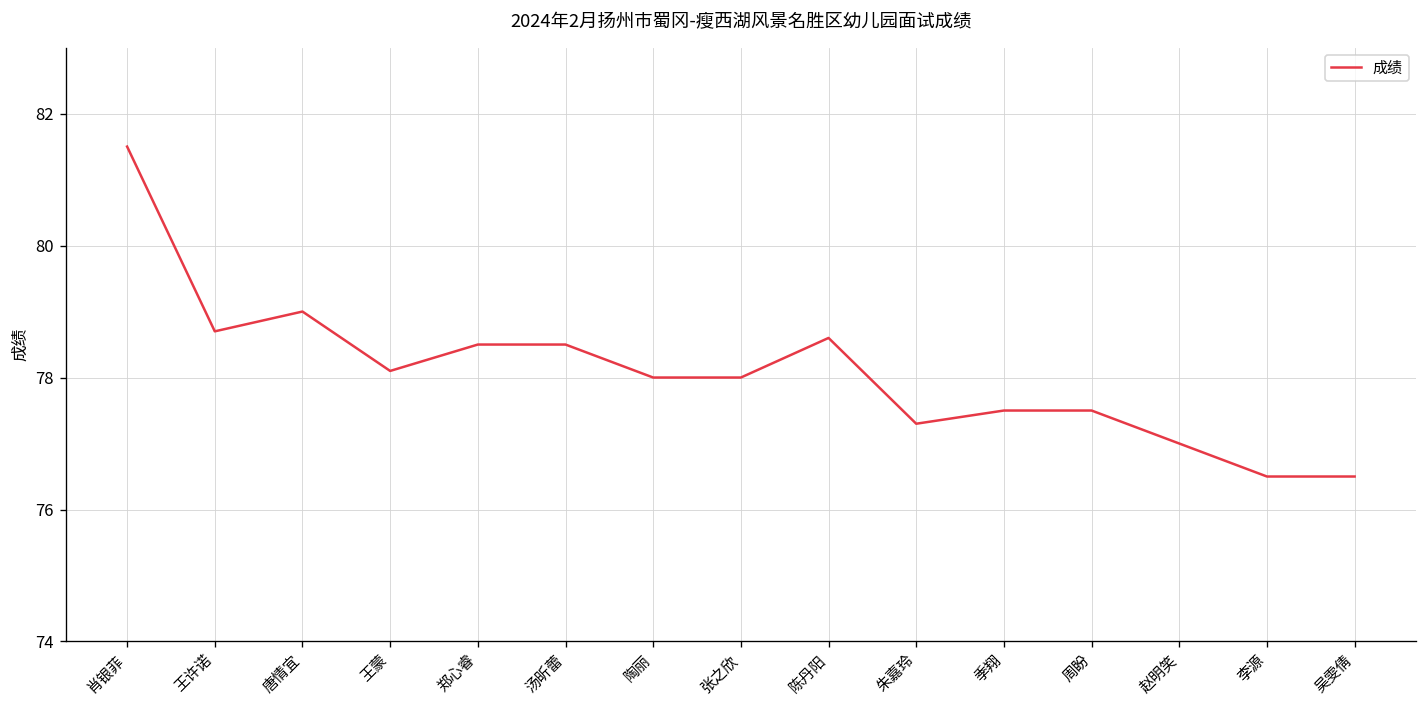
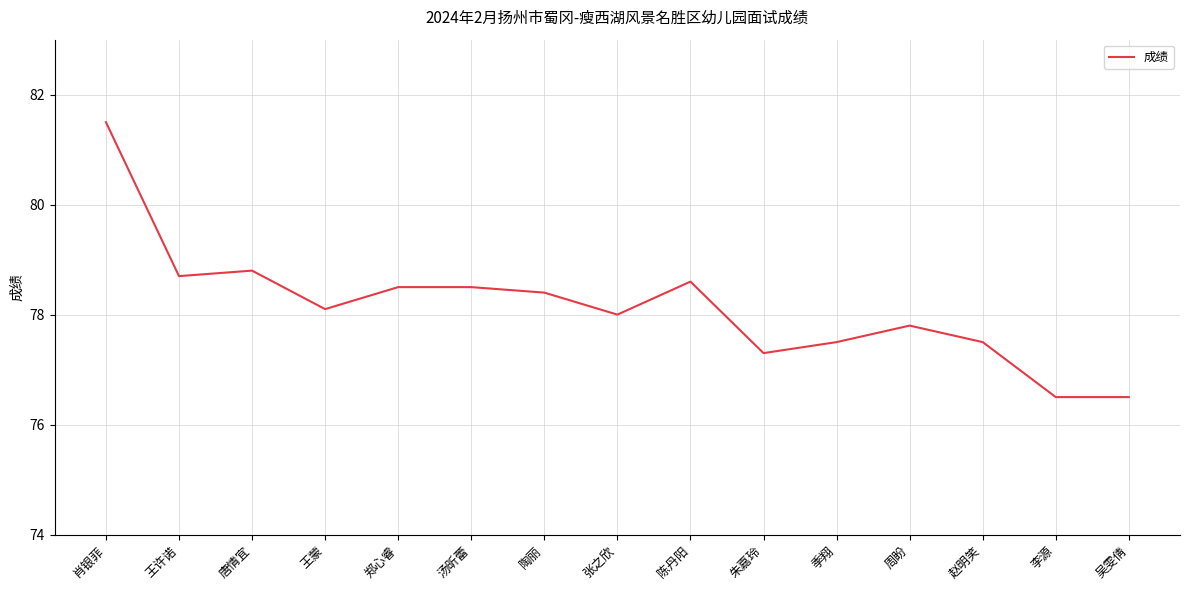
唐情宜: 79.0 -> 78.8
陶丽: 78.0 -> 78.4
周盼: 77.5 -> 77.8
赵明笑: 77.0 -> 77.5
